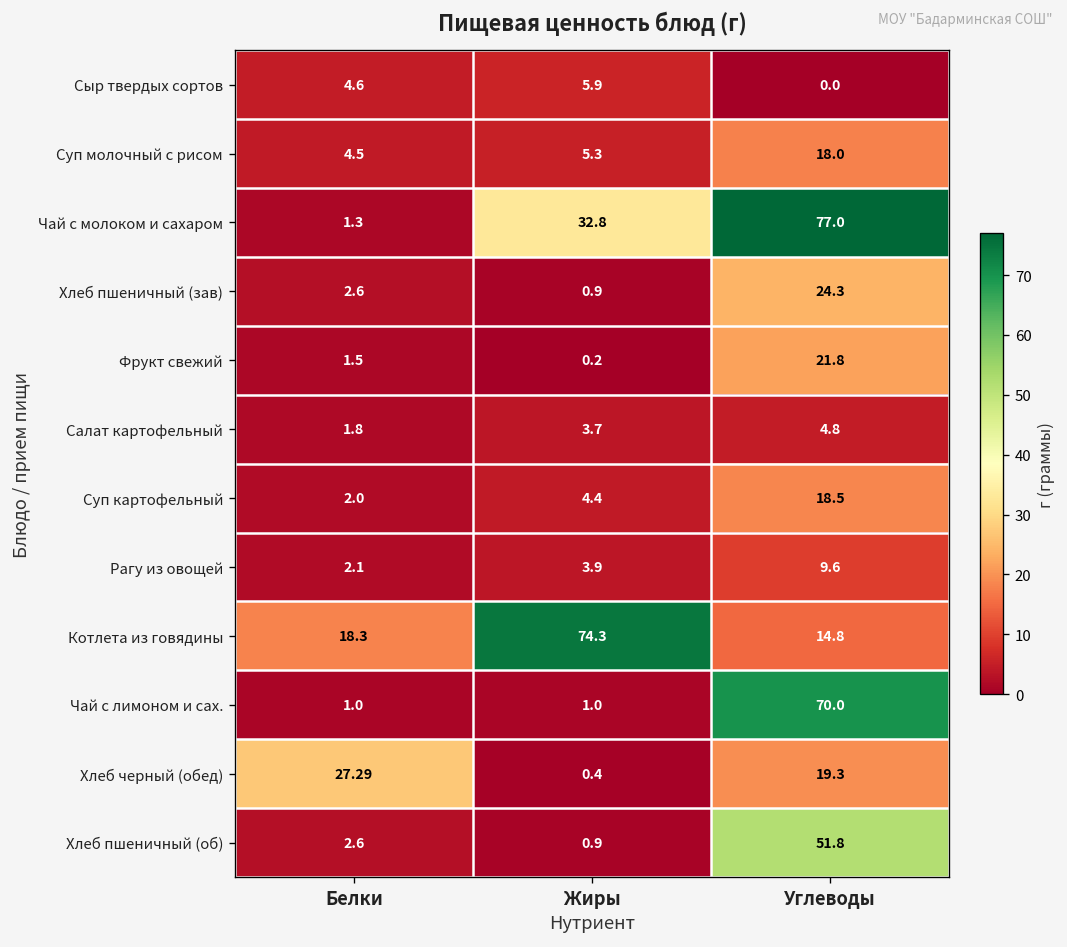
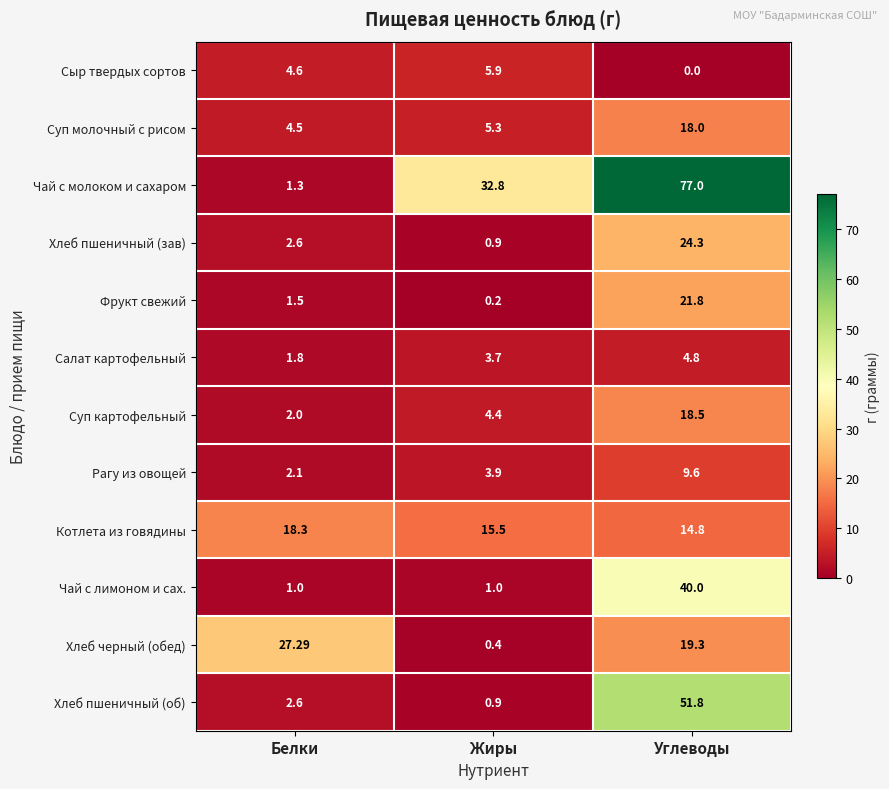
Котлета из говядины, Жиры: 74.3 -> 15.5
Чай с лимоном и сах., Углеводы: 70.0 -> 40.0
